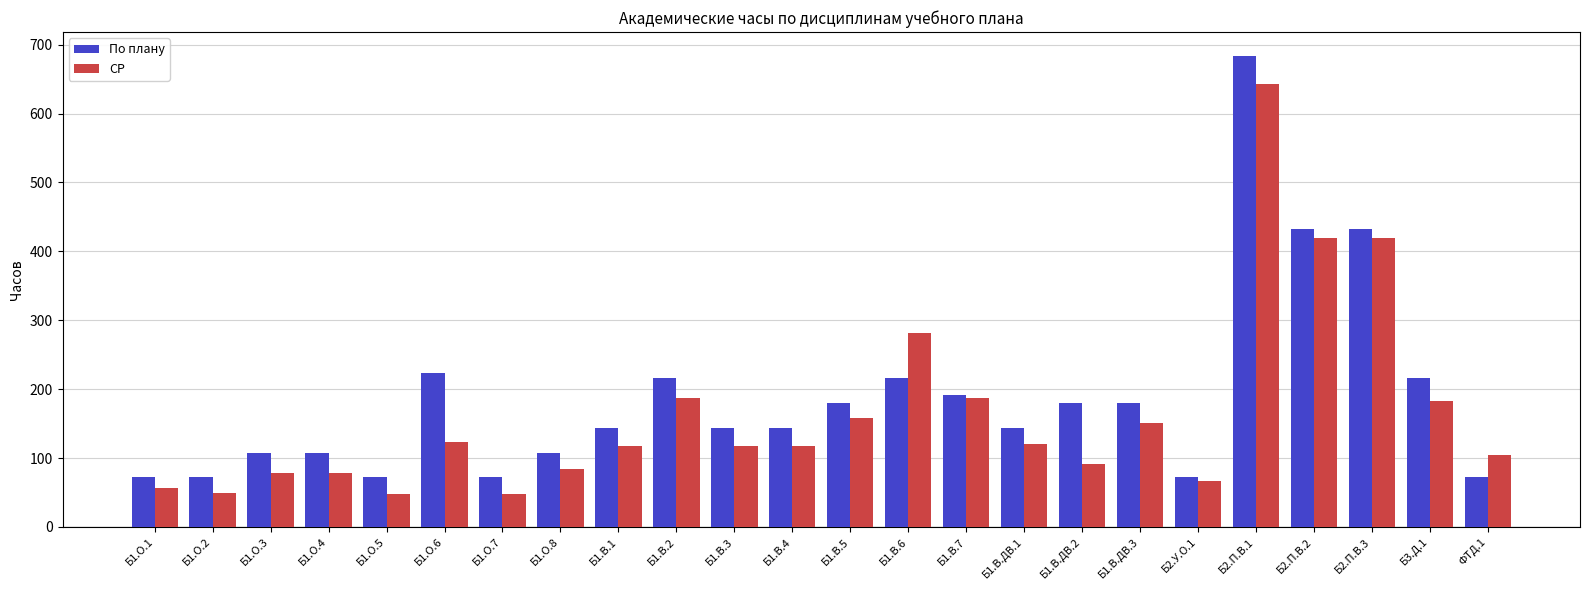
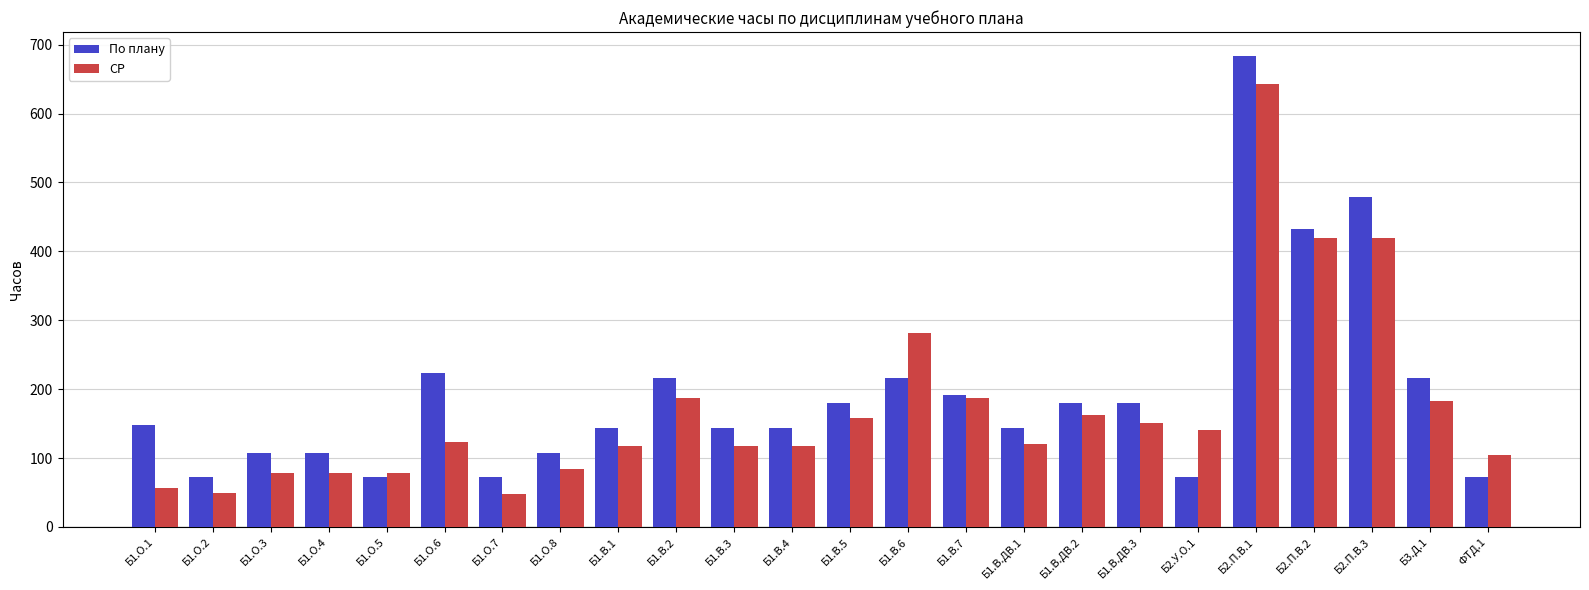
По плану, Б1.О.1: 70 -> 150
СР, Б1.О.5: 50 -> 80
СР, Б1.В.ДВ.2: 90 -> 160
СР, Б2.У.О.1: 70 -> 140
По плану, Б2.П.В.3: 430 -> 480
